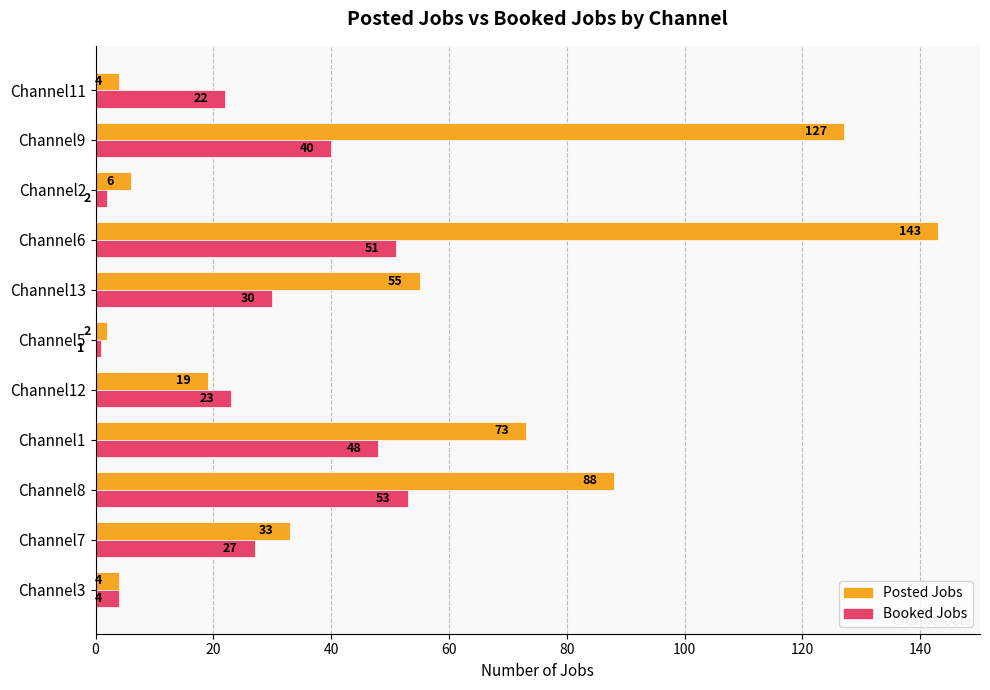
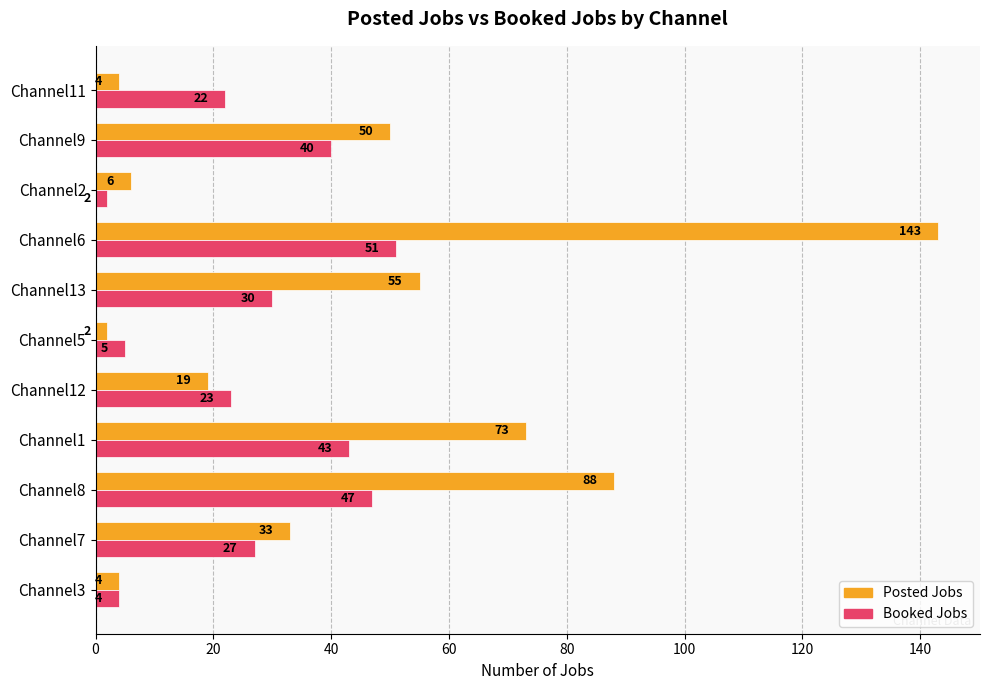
Posted Jobs, Channel9: 127 -> 50
Booked Jobs, Channel5: 1 -> 5
Booked Jobs, Channel1: 48 -> 43
Booked Jobs, Channel8: 53 -> 47
